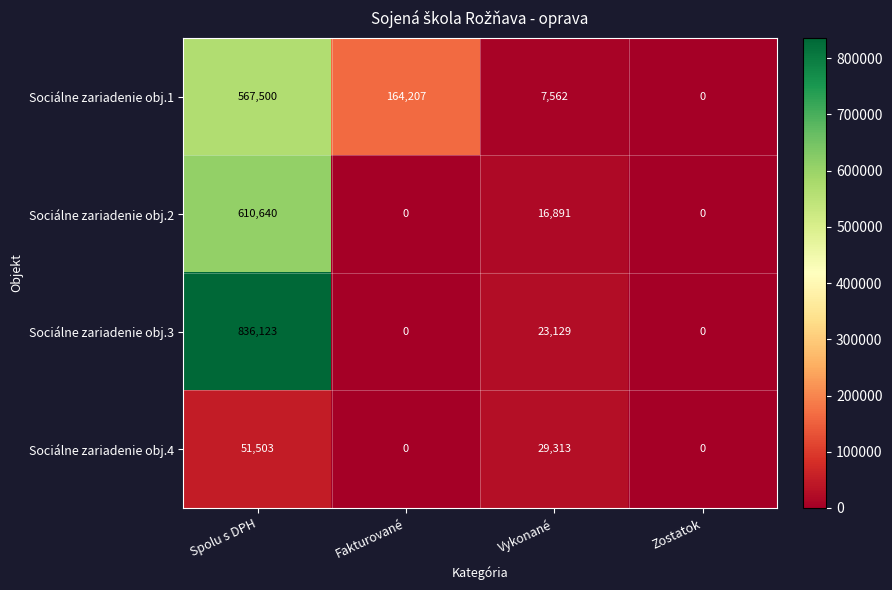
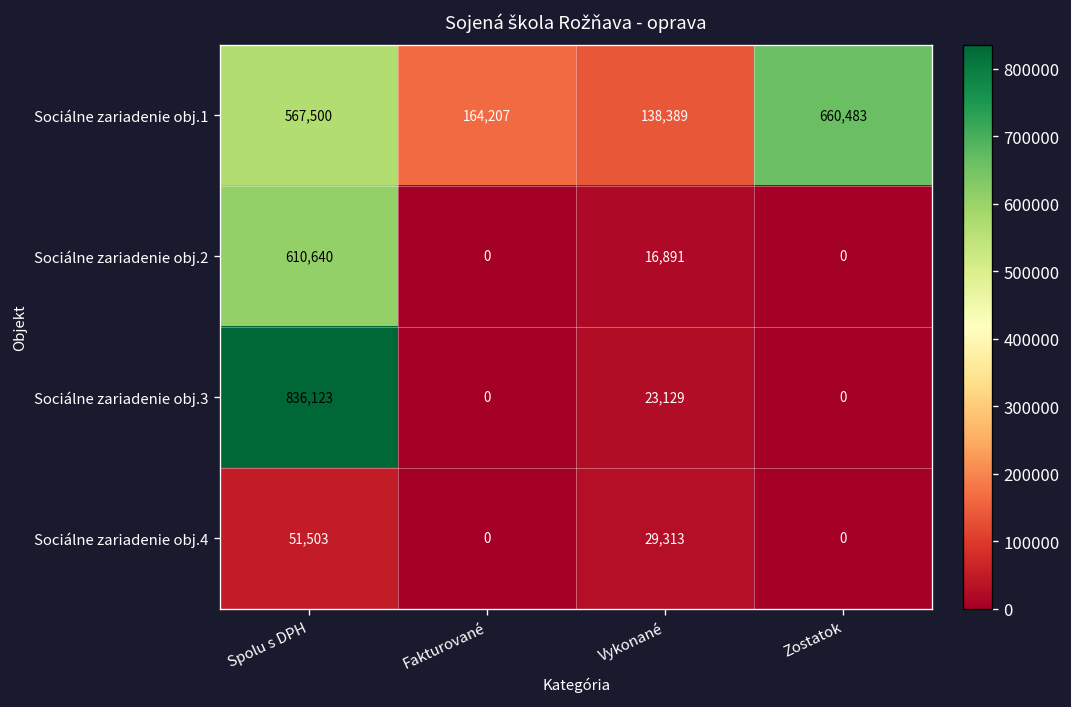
Sociálne zariadenie obj.1, Vykonané: 7,562 -> 138,389
Sociálne zariadenie obj.1, Zostatok: 0 -> 660,483
